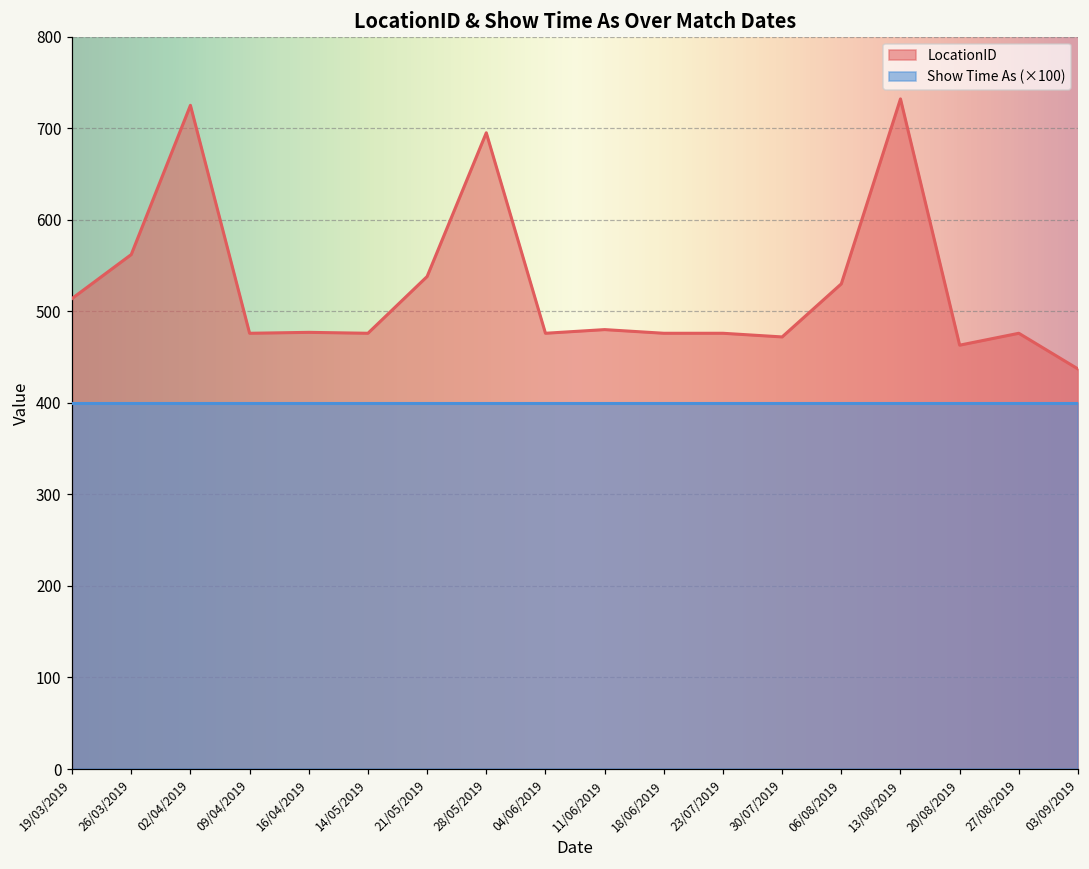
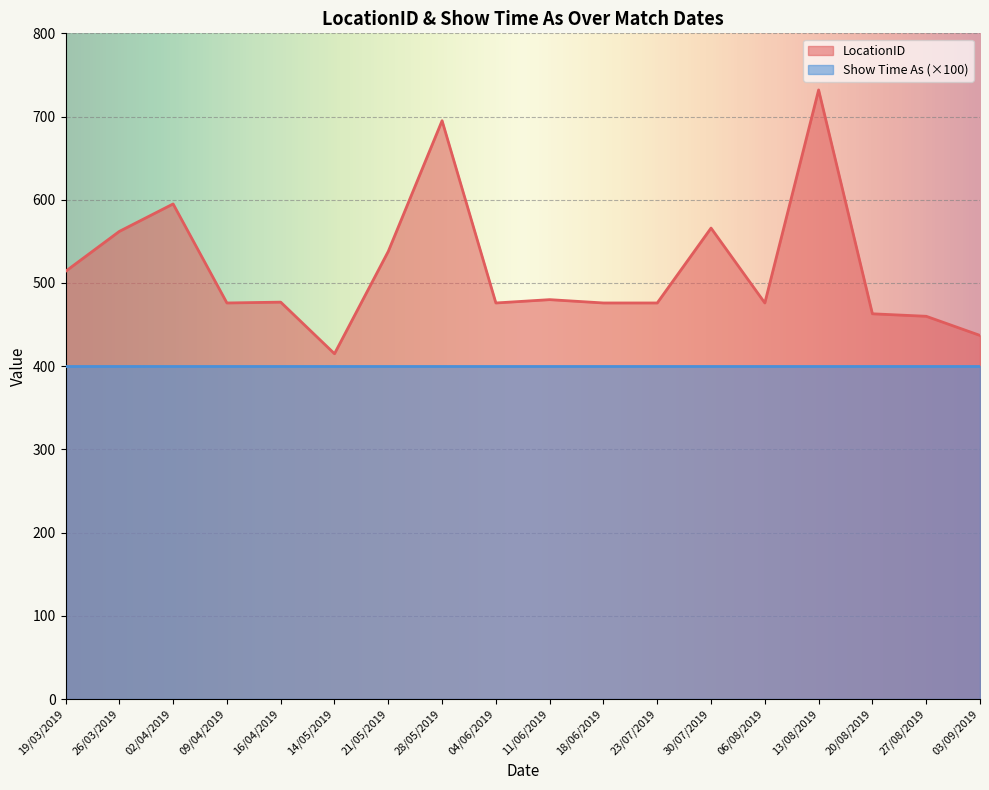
LocationID, 02/04/2019: 730 -> 600
LocationID, 14/05/2019: 480 -> 420
LocationID, 30/07/2019: 470 -> 570
LocationID, 06/08/2019: 530 -> 480
LocationID, 27/08/2019: 480 -> 460
